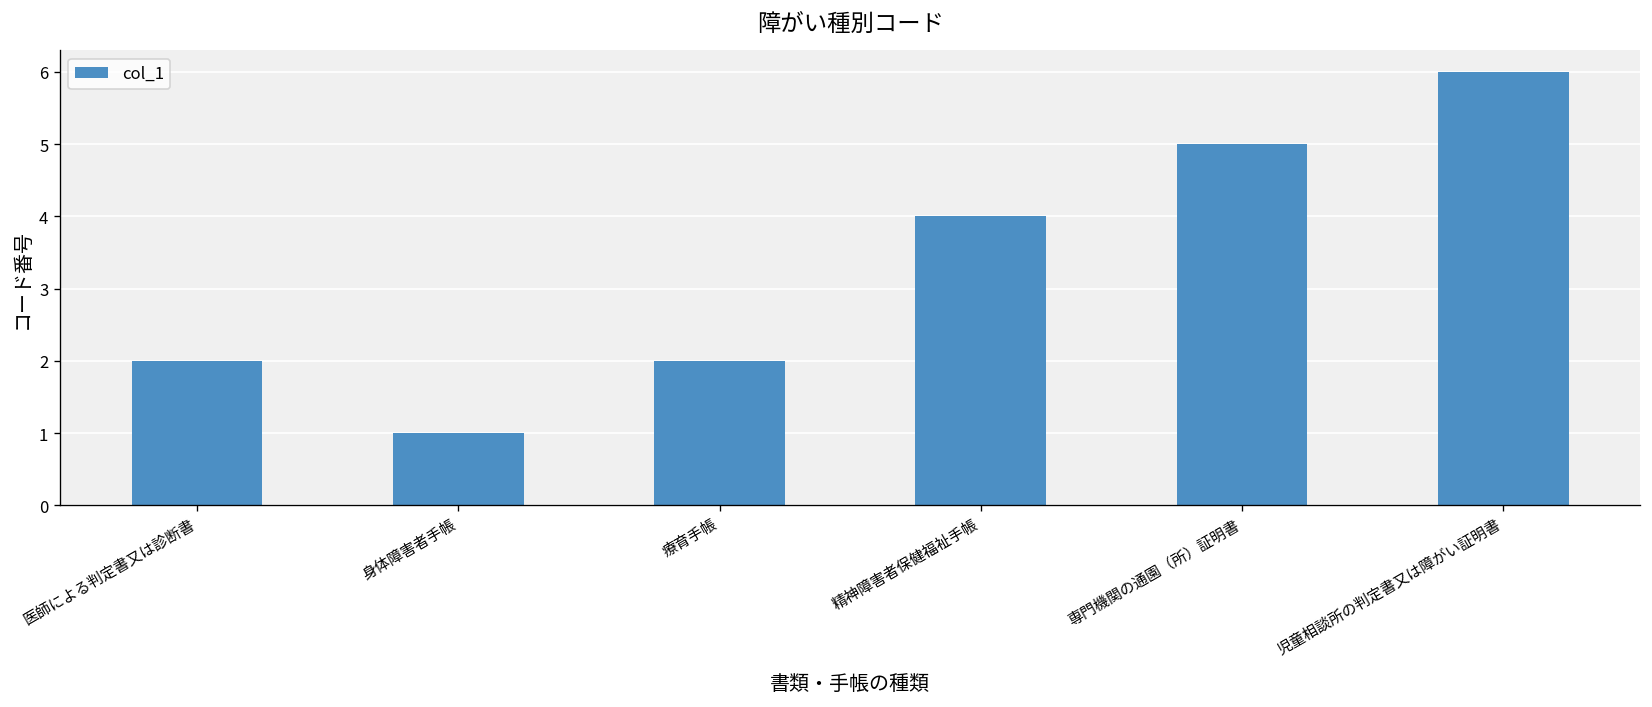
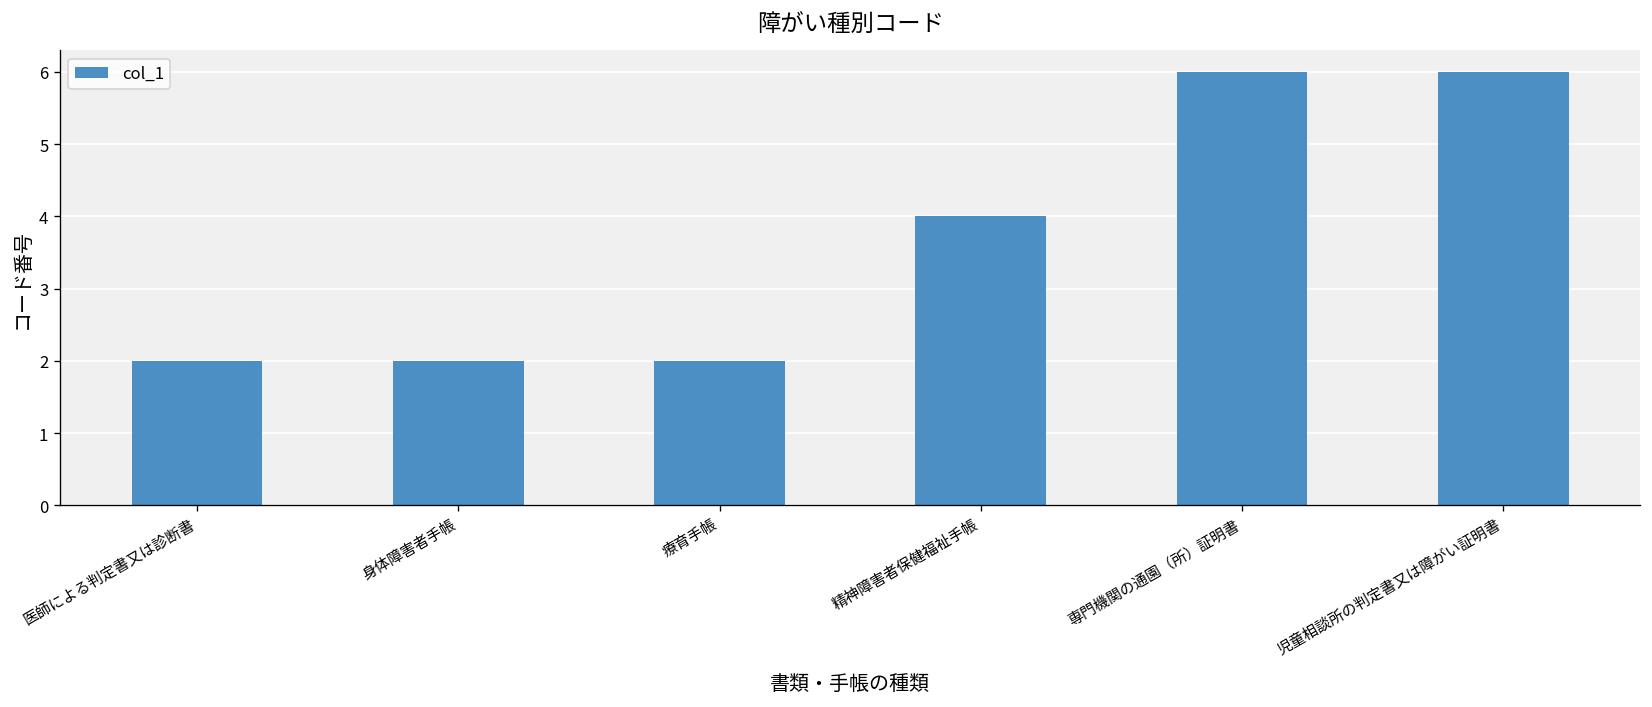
身体障害者手帳: 1 -> 2
専門機関の通園（所）証明書: 5 -> 6
